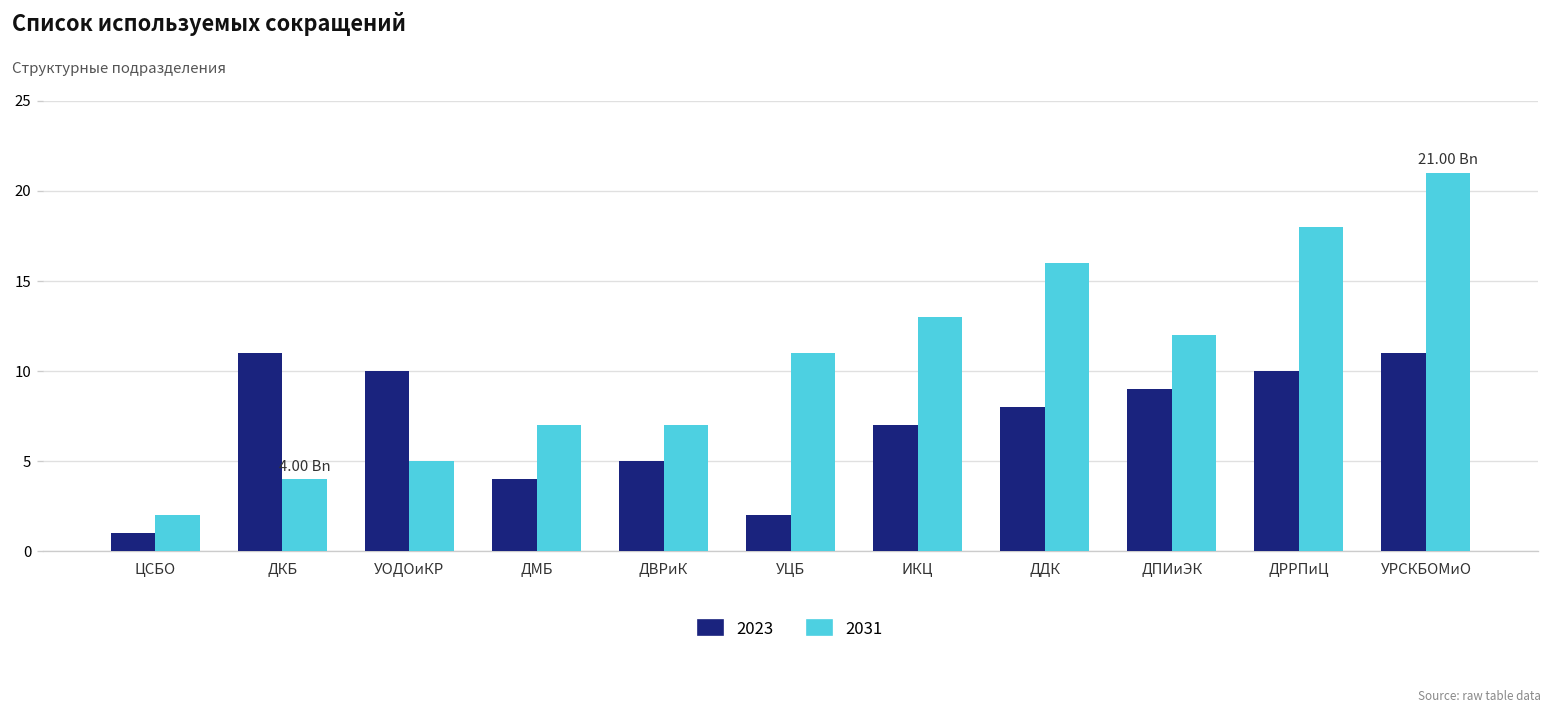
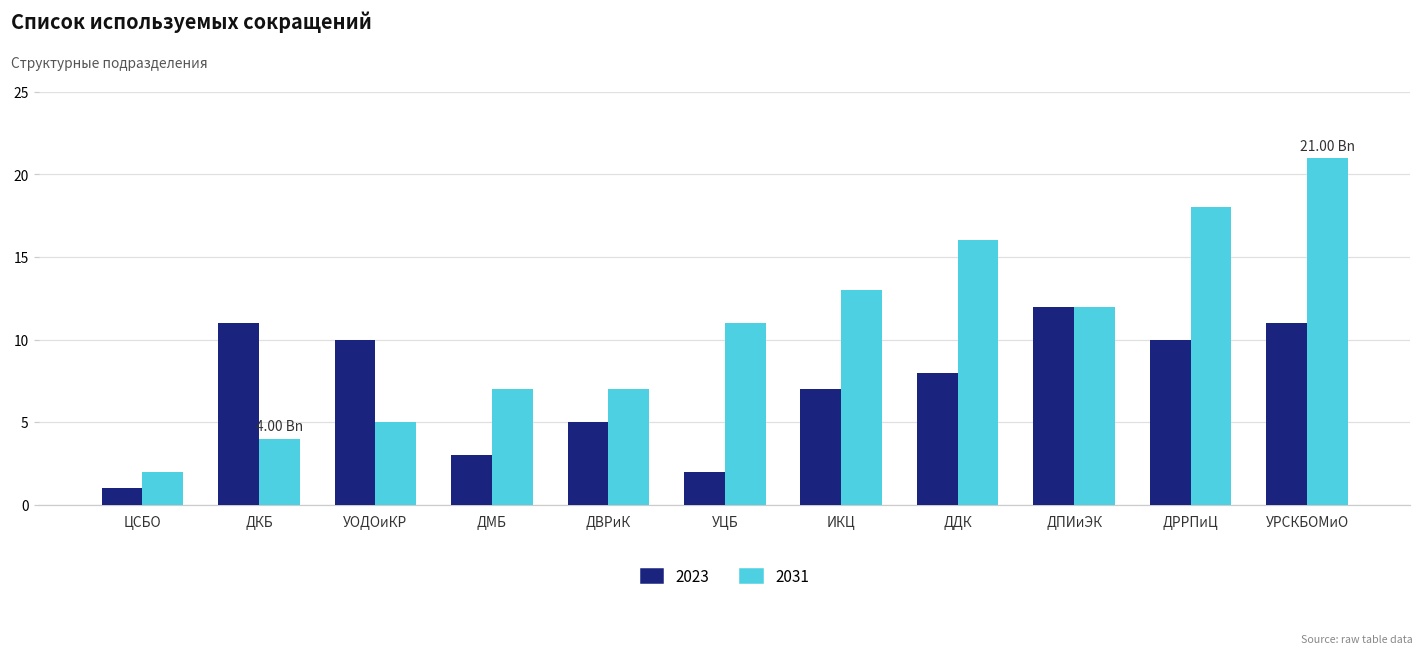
2023, ДМБ: 4 -> 3
2023, ДПИиЭК: 9 -> 12
